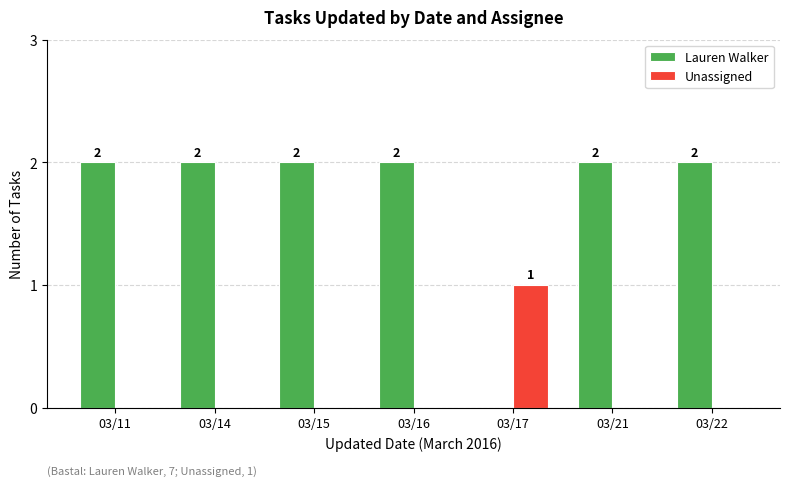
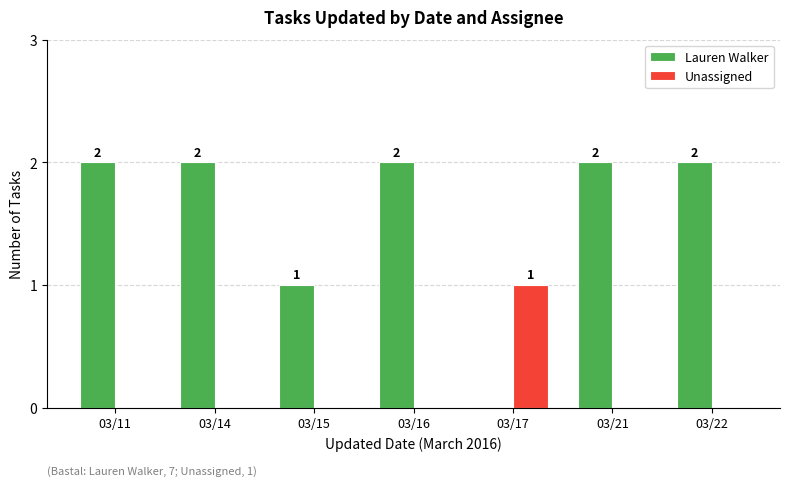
Lauren Walker, 03/15: 2 -> 1
